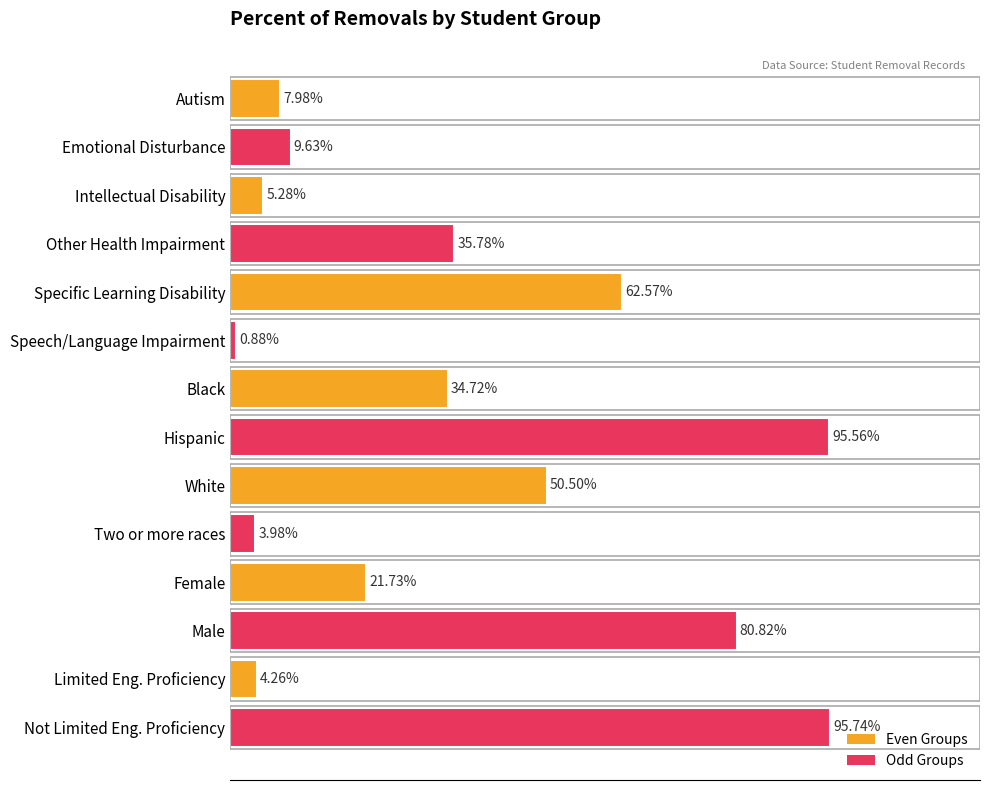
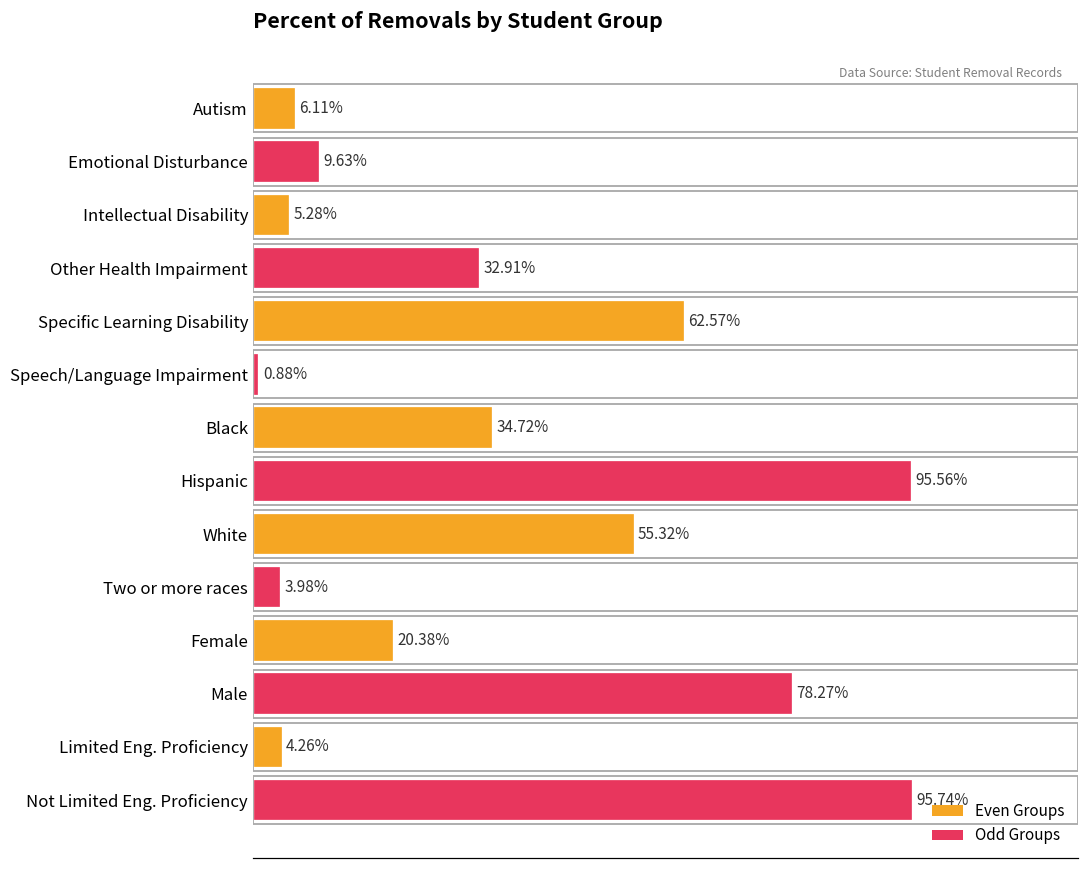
Autism: 7.98% -> 6.11%
Other Health Impairment: 35.78% -> 32.91%
White: 50.50% -> 55.32%
Female: 21.73% -> 20.38%
Male: 80.82% -> 78.27%
